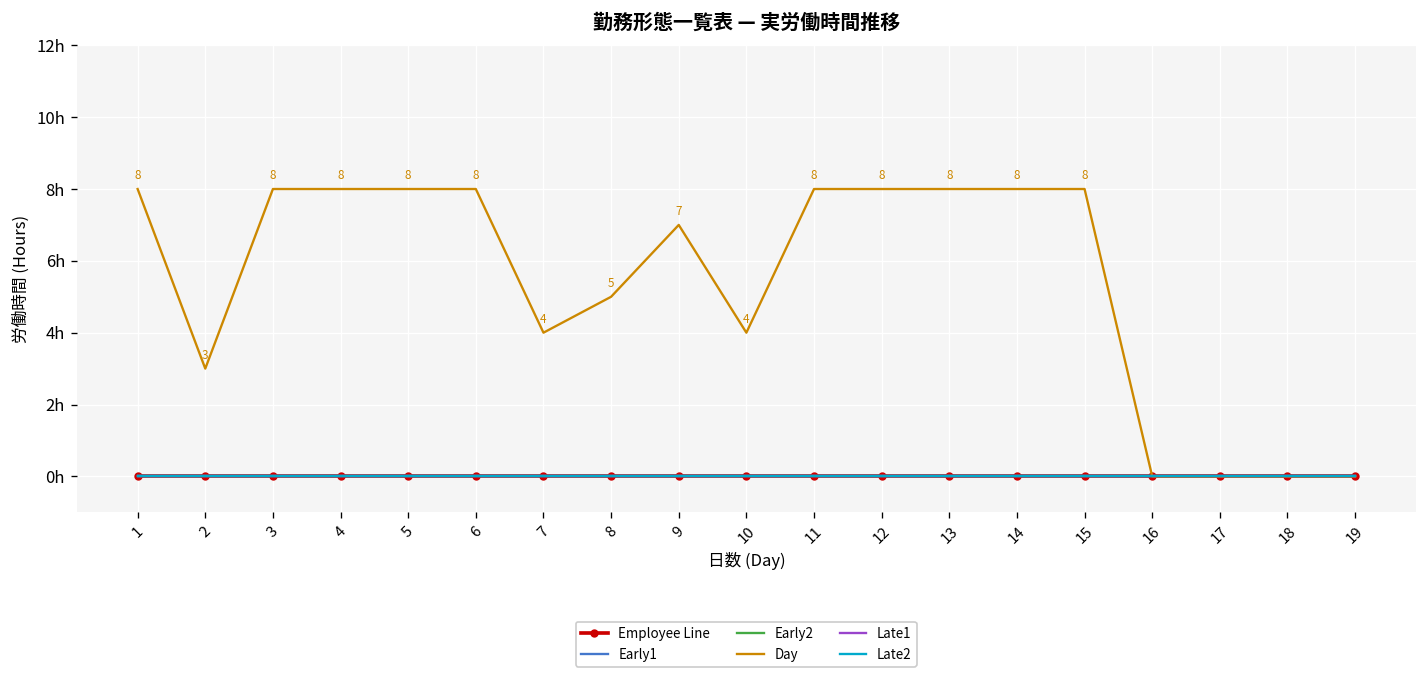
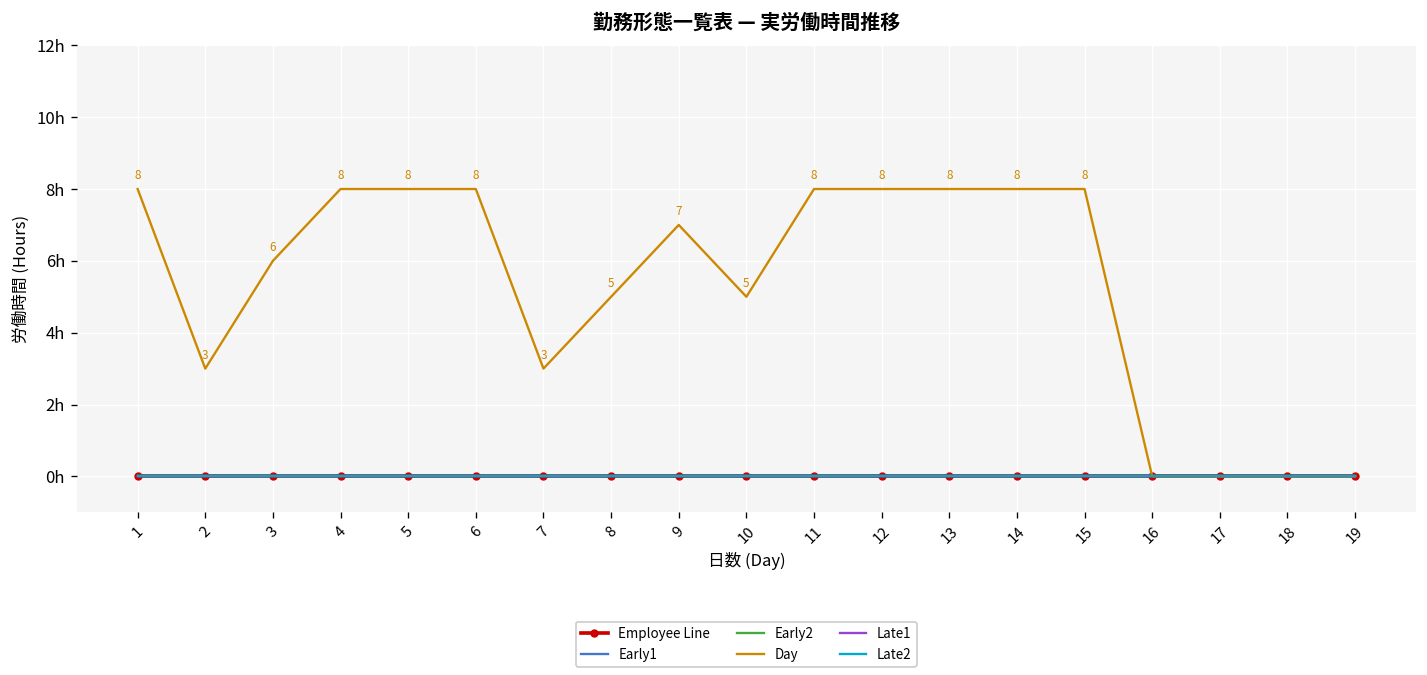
Day, 3: 8 -> 6
Day, 7: 4 -> 3
Day, 10: 4 -> 5
